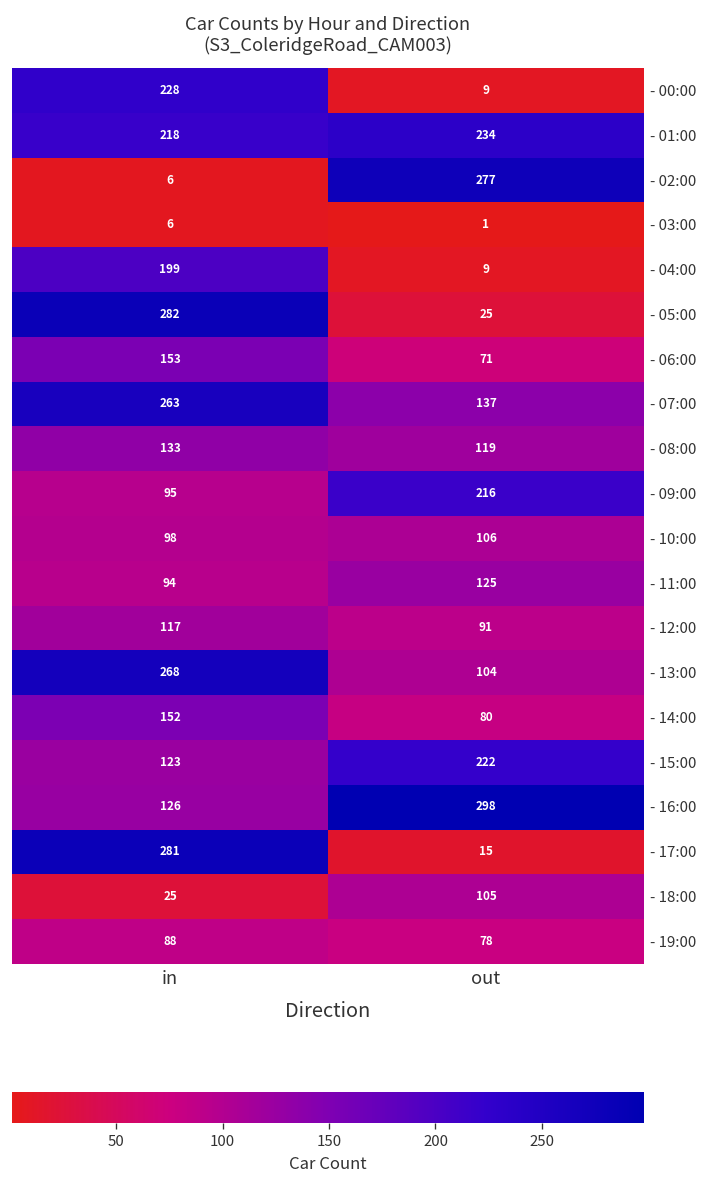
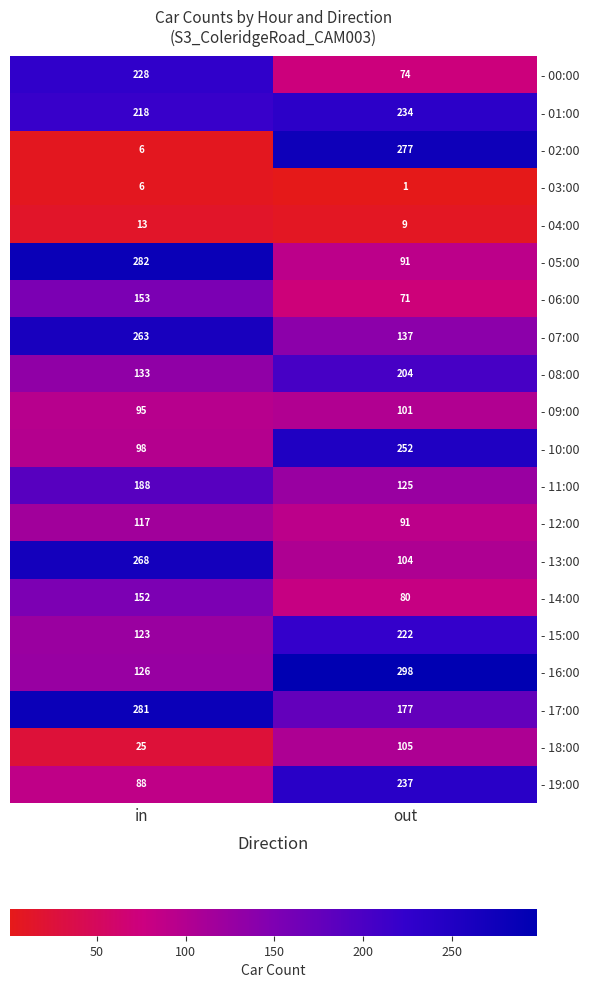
- 00:00, out: 9 -> 74
- 04:00, in: 199 -> 13
- 05:00, out: 25 -> 91
- 08:00, out: 119 -> 204
- 09:00, out: 216 -> 101
- 10:00, out: 106 -> 252
- 11:00, in: 94 -> 188
- 17:00, out: 15 -> 177
- 19:00, out: 78 -> 237
